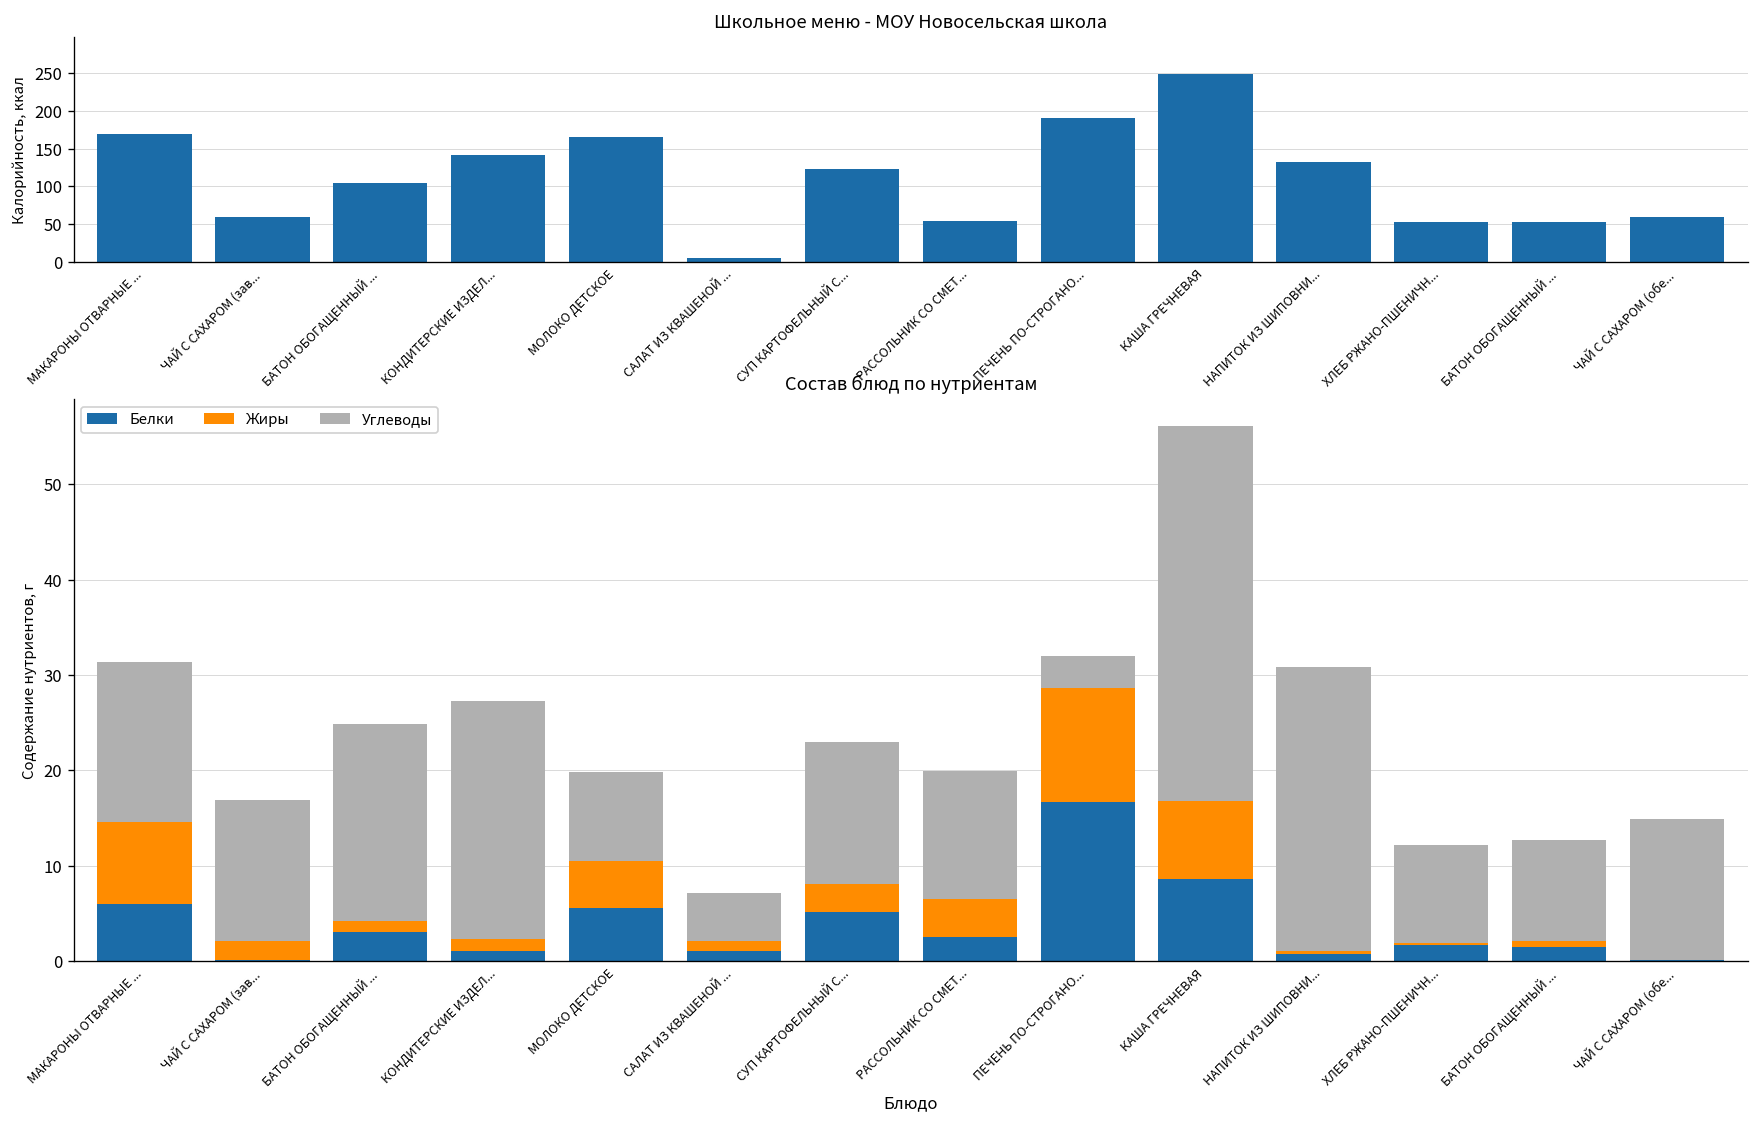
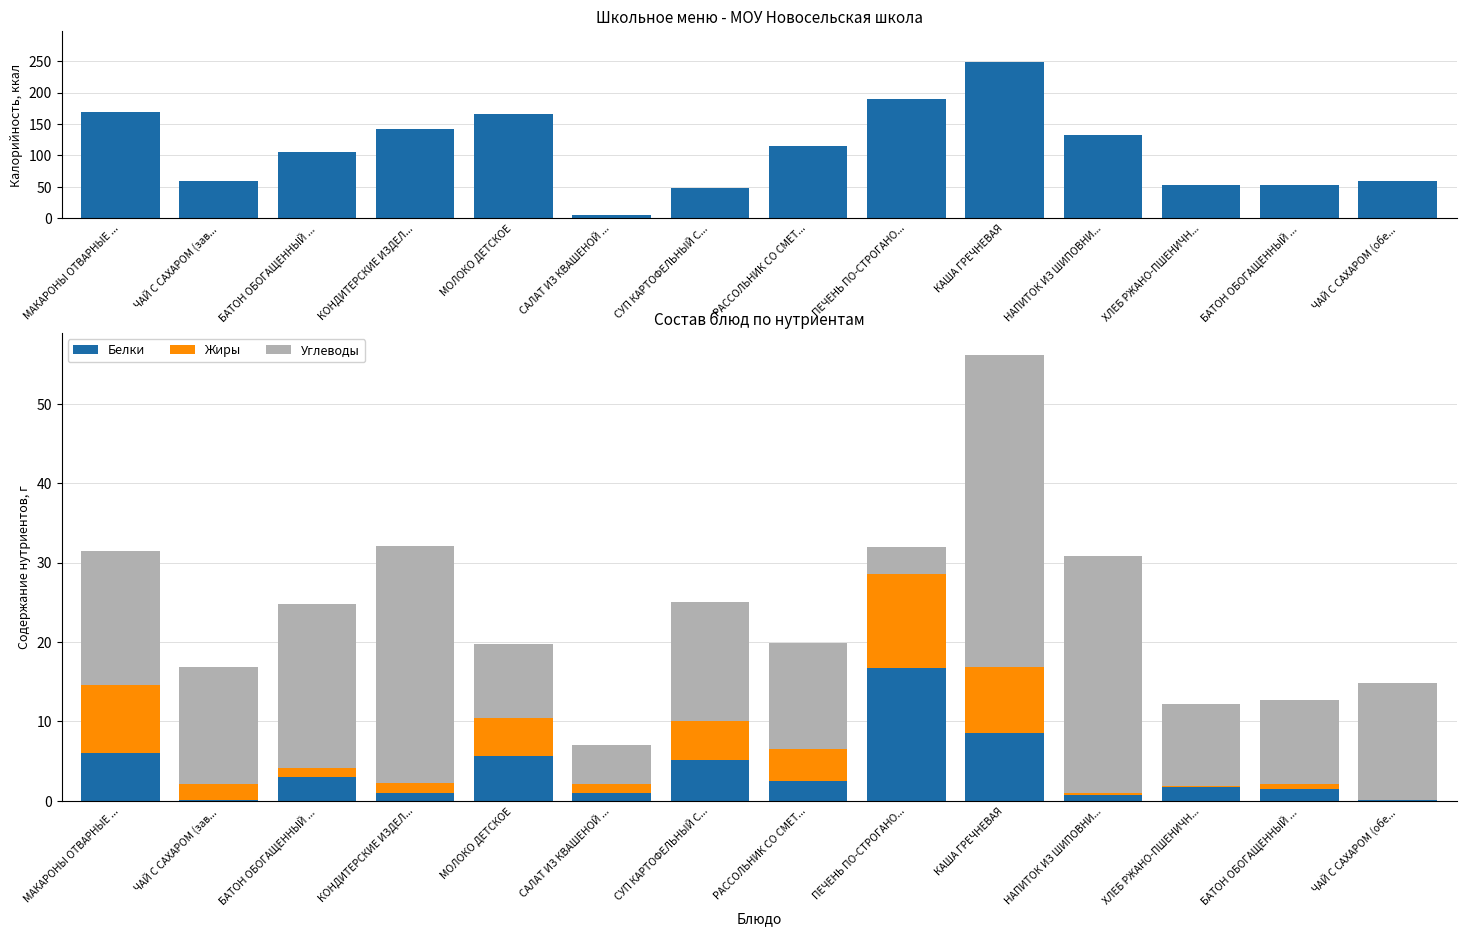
Школьное меню - МОУ Новосельская школа, СУП КАРТОФЕЛЬНЫЙ С...: 120 -> 50
Школьное меню - МОУ Новосельская школа, РАССОЛЬНИК СО СМЕТ...: 50 -> 110
Состав блюд по нутриентам, Углеводы, КОНДИТЕРСКИЕ ИЗДЕЛ...: 25 -> 30
Состав блюд по нутриентам, Жиры, СУП КАРТОФЕЛЬНЫЙ С...: 3 -> 5
